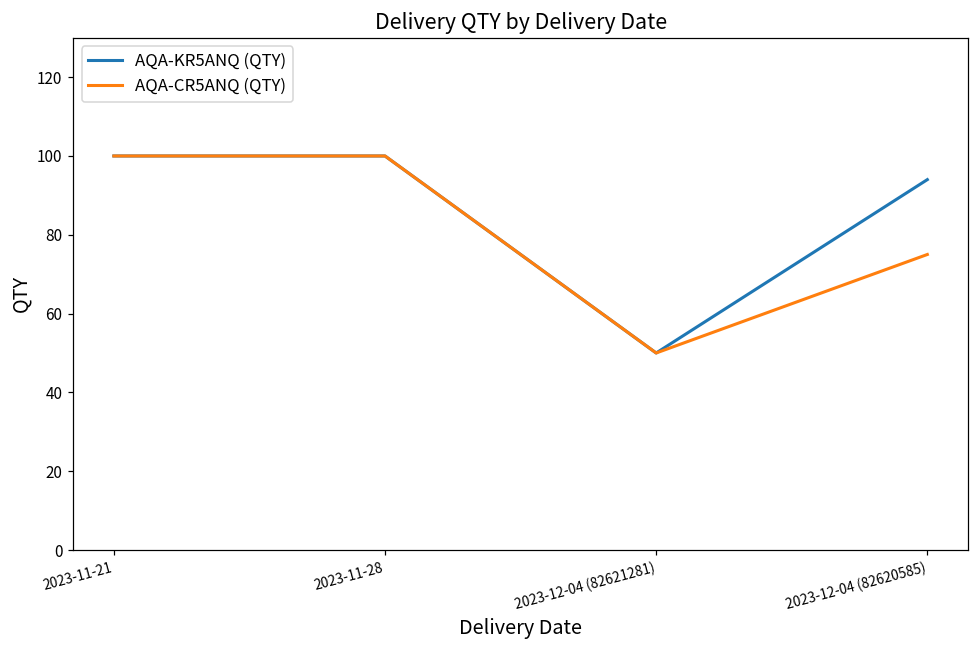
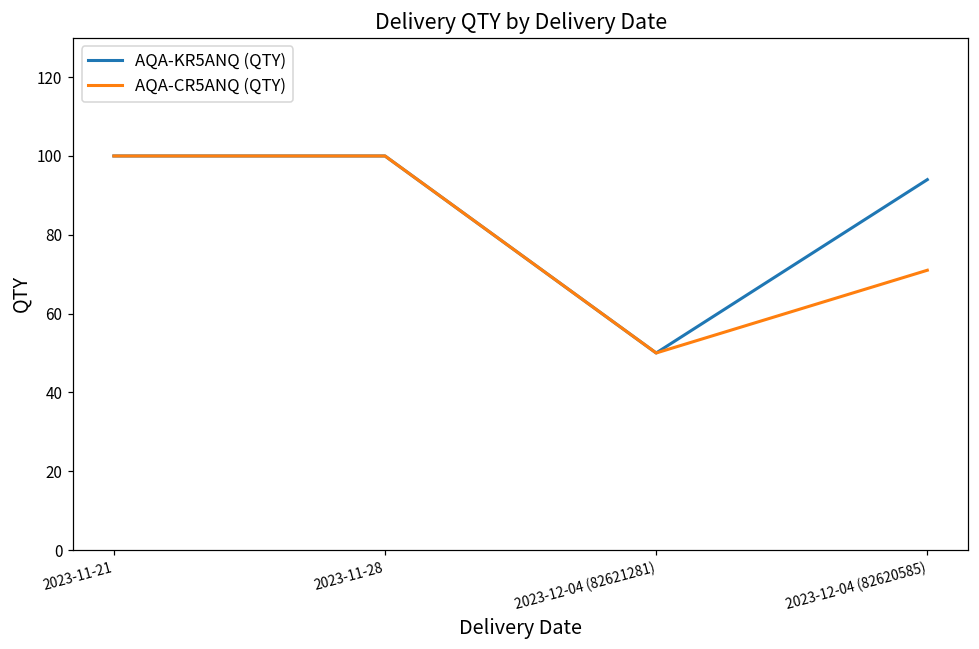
AQA-CR5ANQ (QTY), 2023-12-04 (82620585): 75 -> 71
